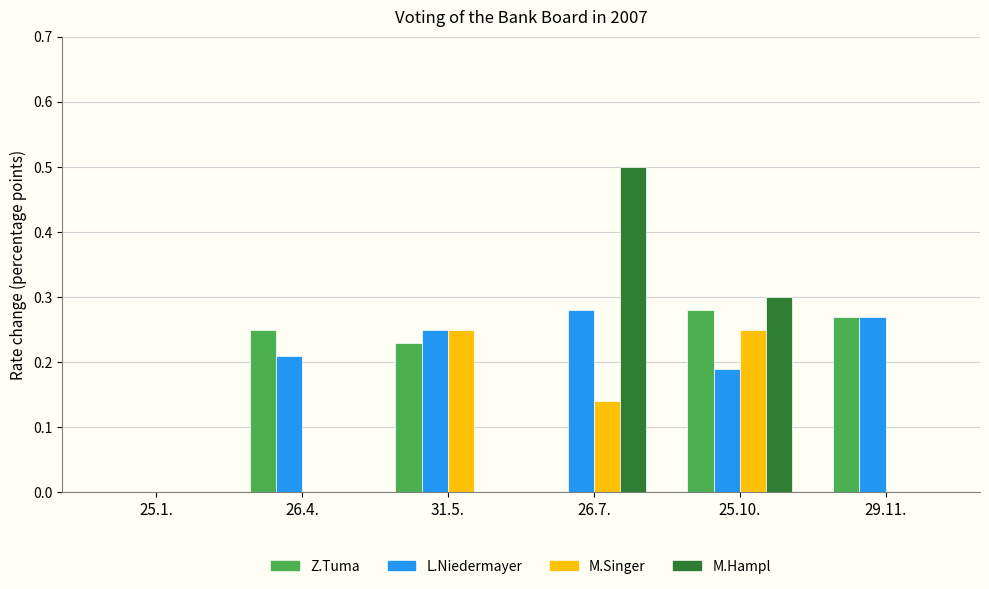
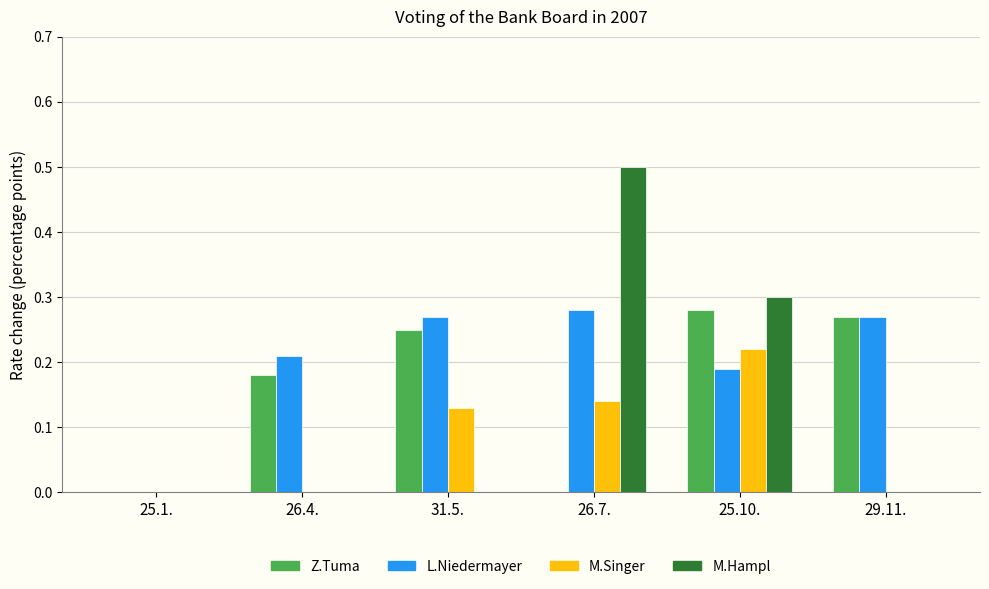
Z.Tuma, 26.4.: 0.25 -> 0.18
Z.Tuma, 31.5.: 0.23 -> 0.25
L.Niedermayer, 31.5.: 0.25 -> 0.27
M.Singer, 31.5.: 0.25 -> 0.13
M.Singer, 25.10.: 0.25 -> 0.22
